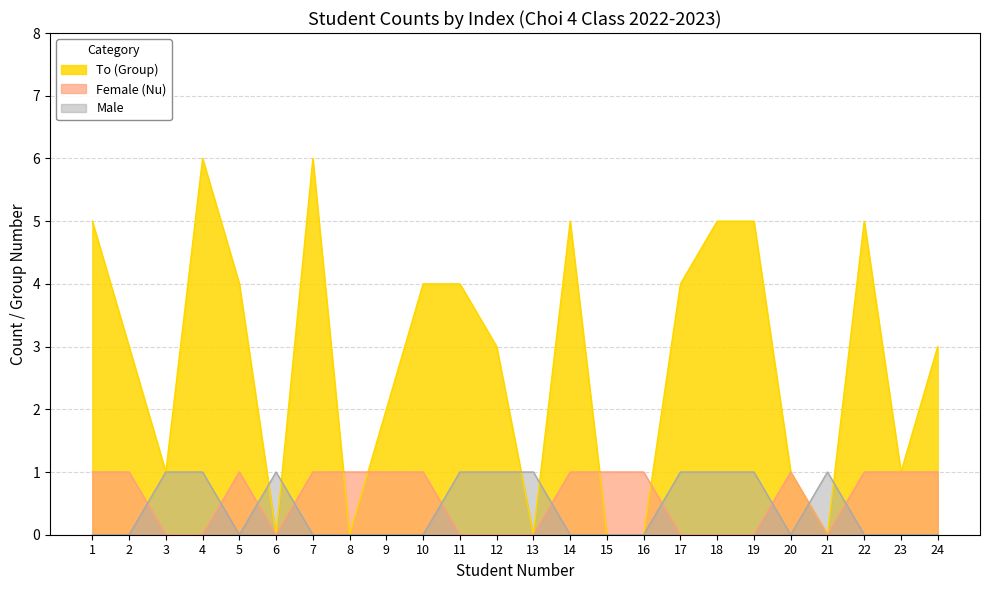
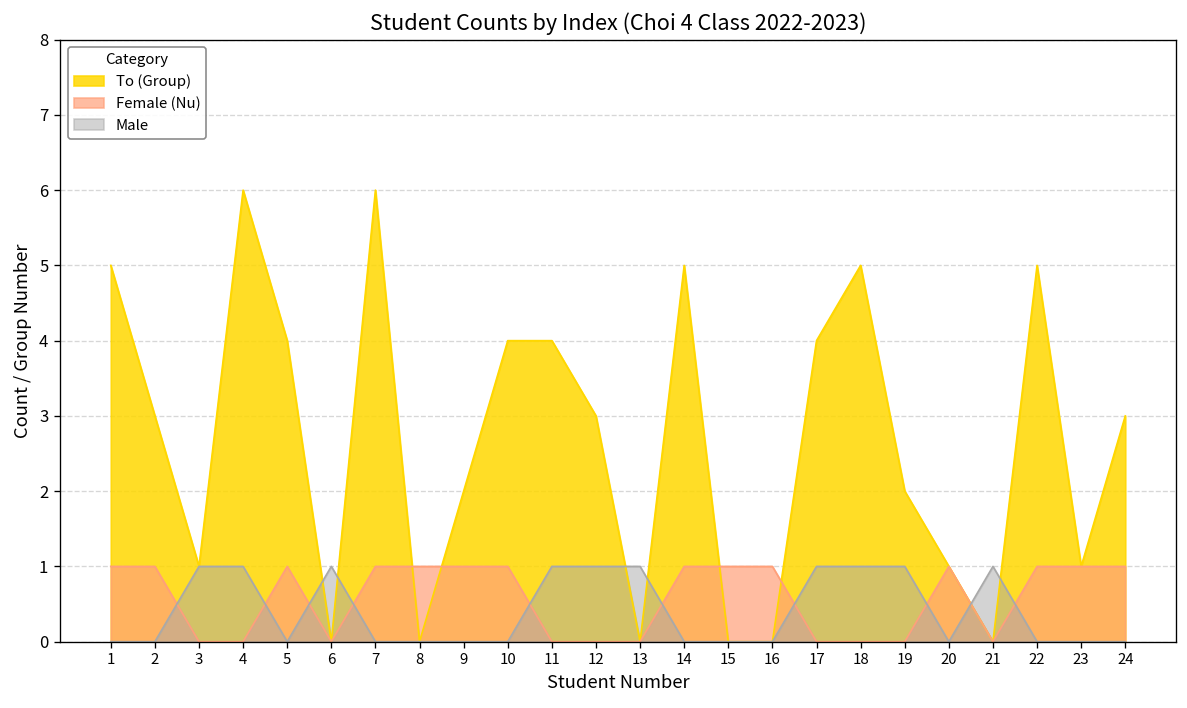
To (Group), 19: 5 -> 2
